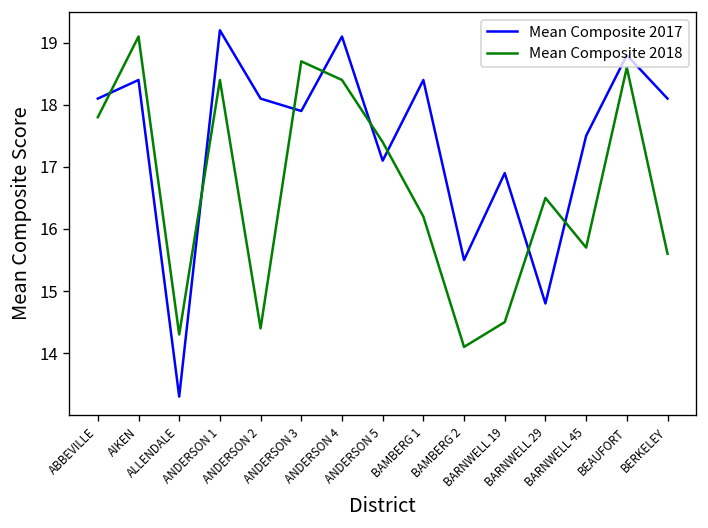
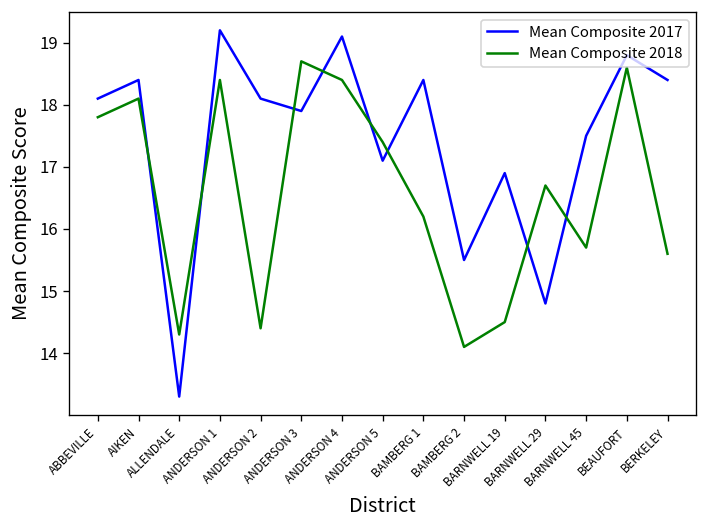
Mean Composite 2018, AIKEN: 19.1 -> 18.1
Mean Composite 2018, BARNWELL 29: 16.5 -> 16.7
Mean Composite 2017, BERKELEY: 18.1 -> 18.4
